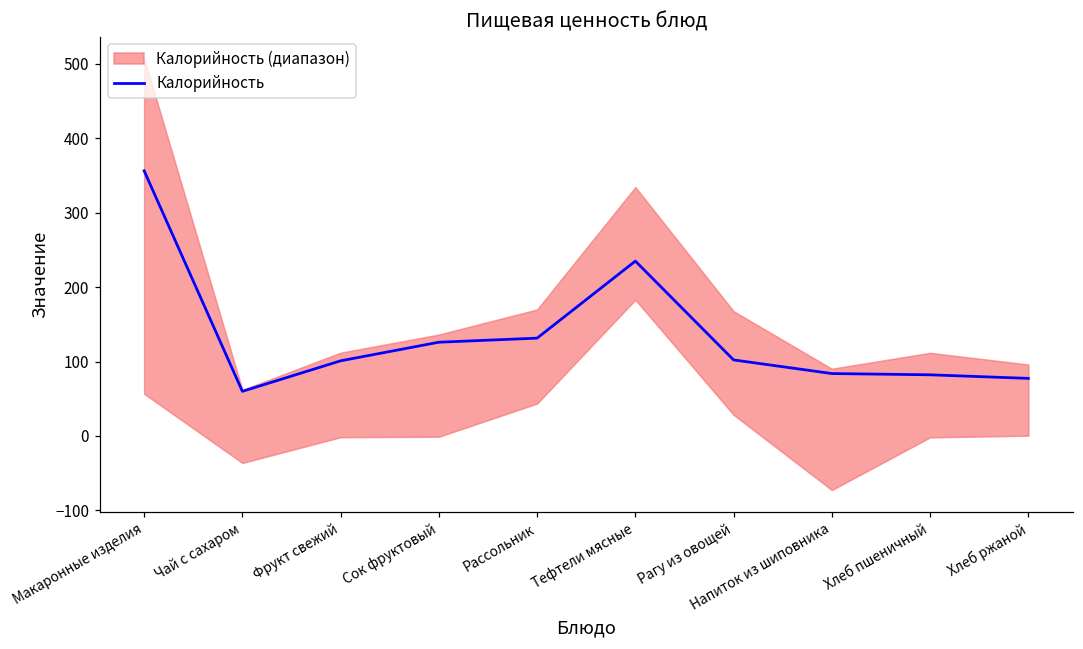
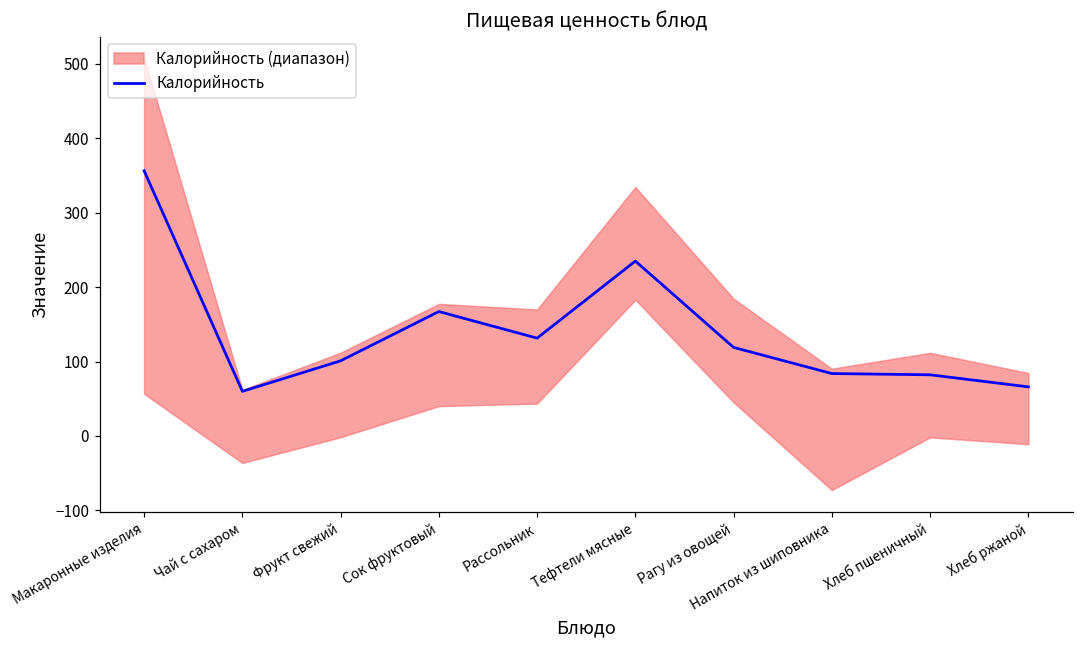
Калорийность, Сок фруктовый: 130 -> 170
Калорийность, Рагу из овощей: 100 -> 120
Калорийность, Хлеб ржаной: 80 -> 70
